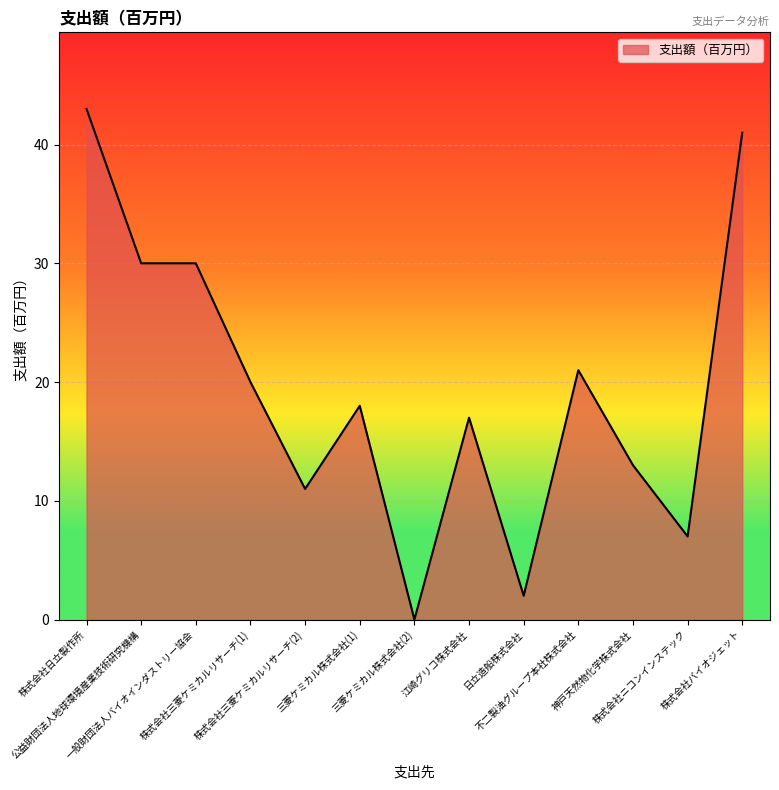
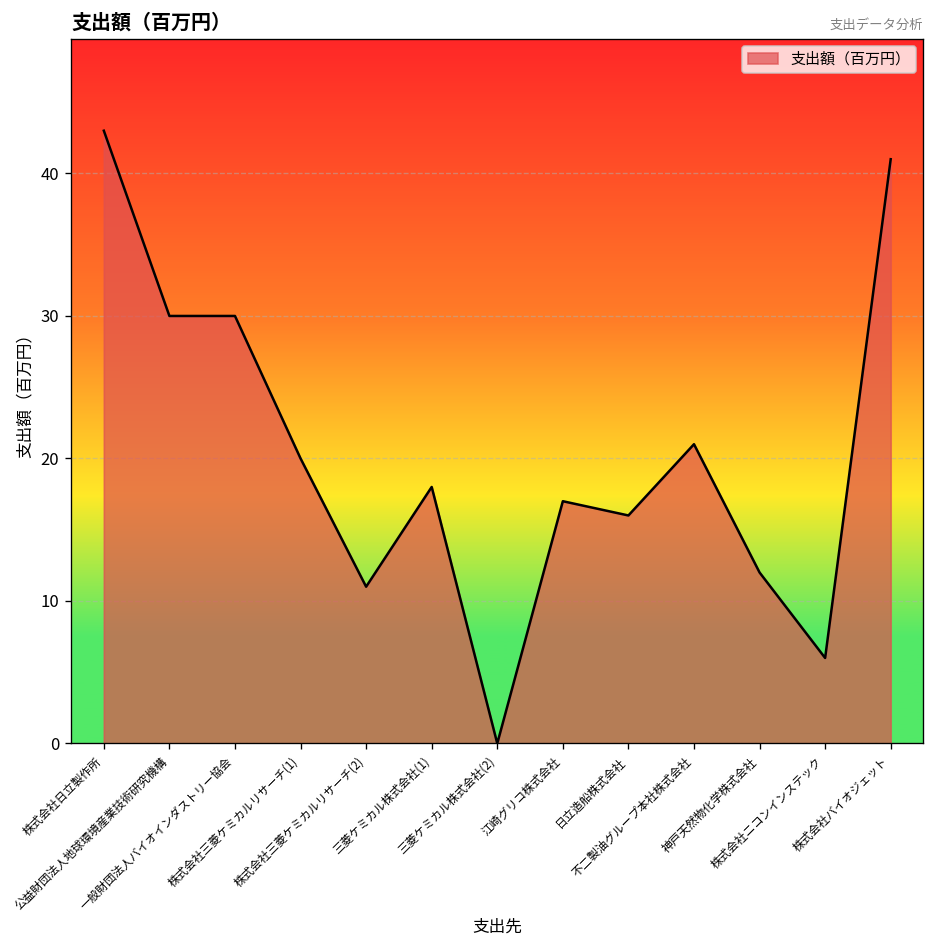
日立造船株式会社: 2 -> 16
神戸天然物化学株式会社: 13 -> 12
株式会社ニコンインステック: 7 -> 6
